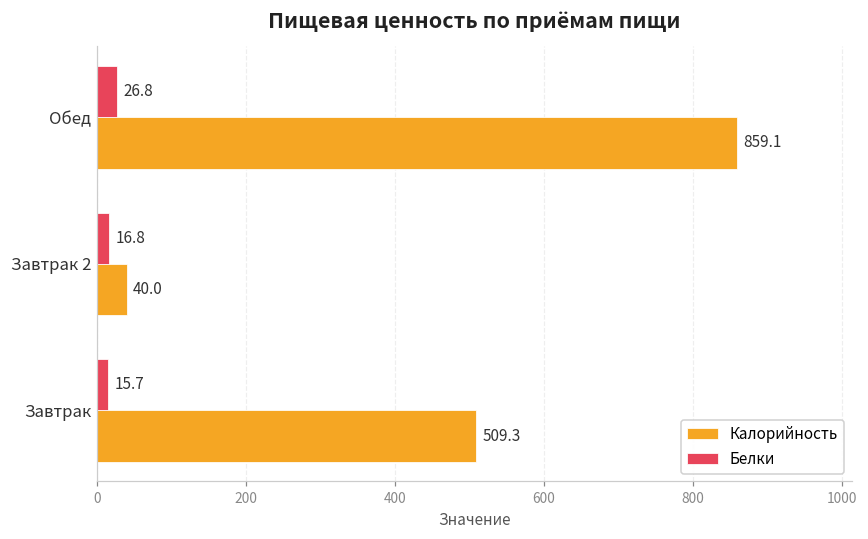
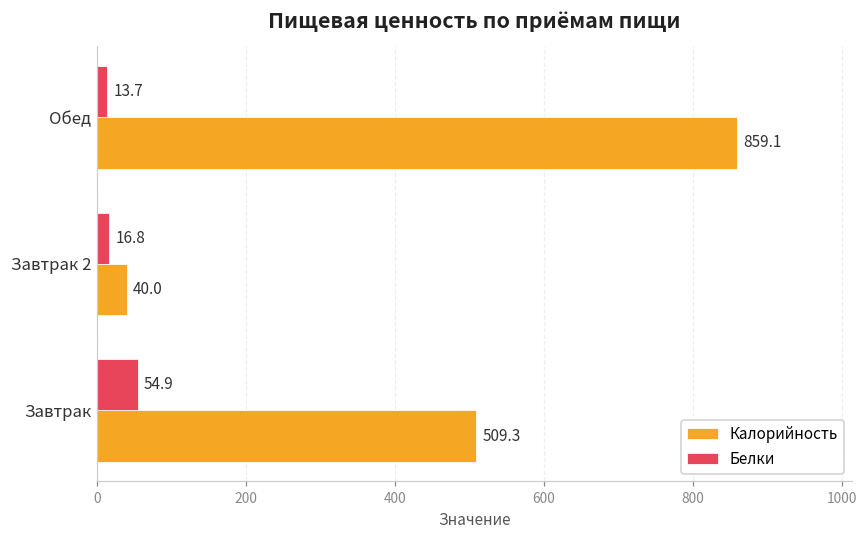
Белки, Обед: 26.8 -> 13.7
Белки, Завтрак: 15.7 -> 54.9
